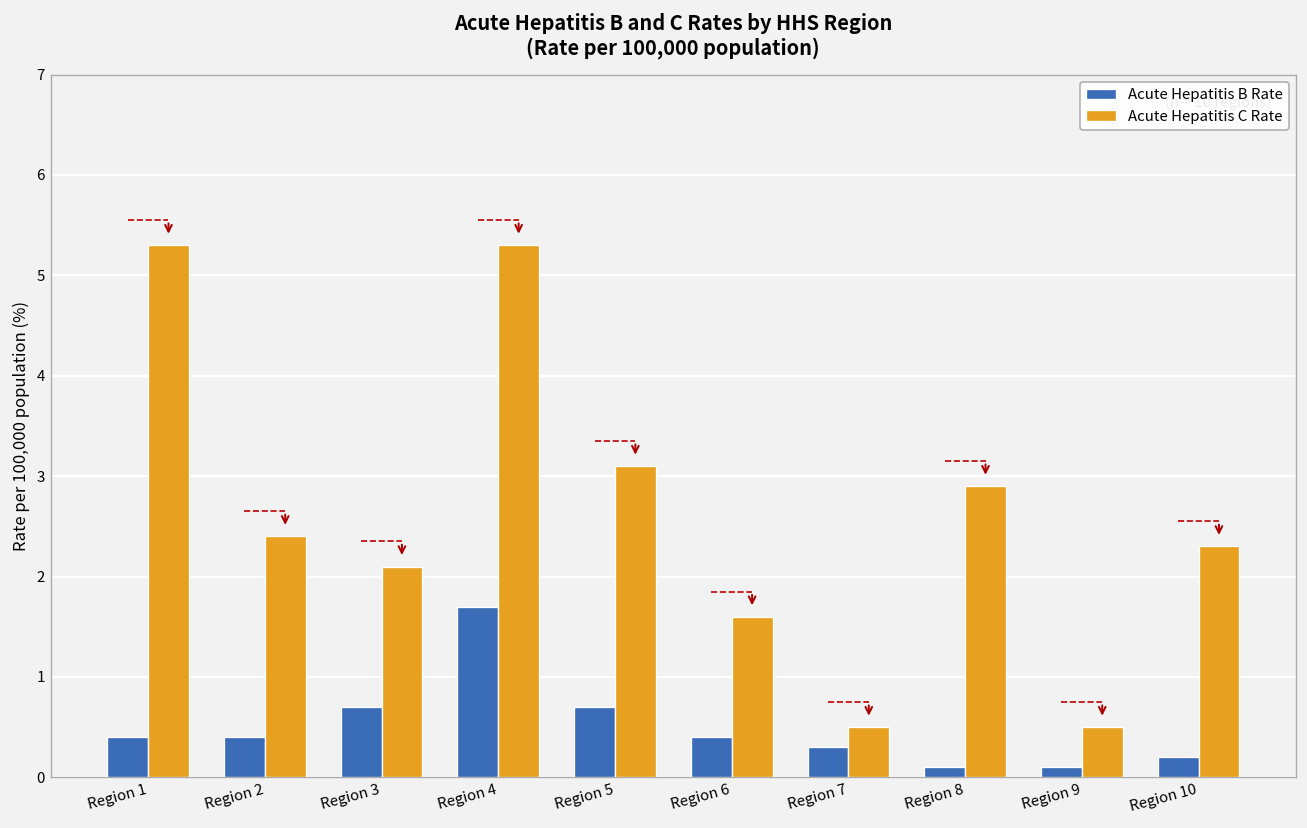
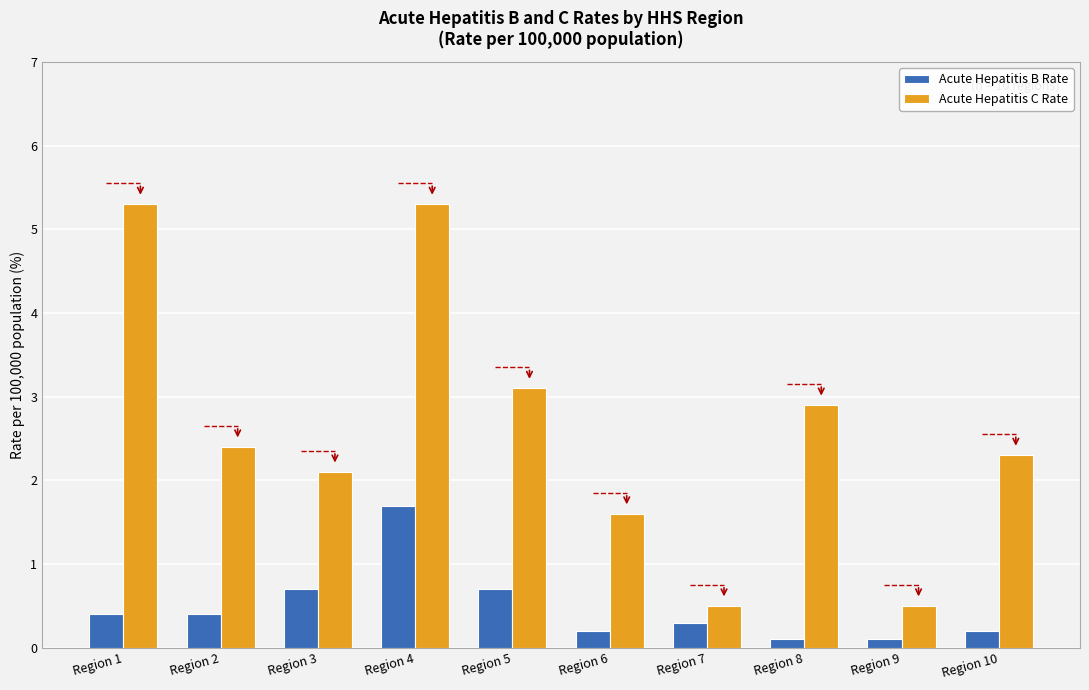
Acute Hepatitis B Rate, Region 6: 0.4 -> 0.2
